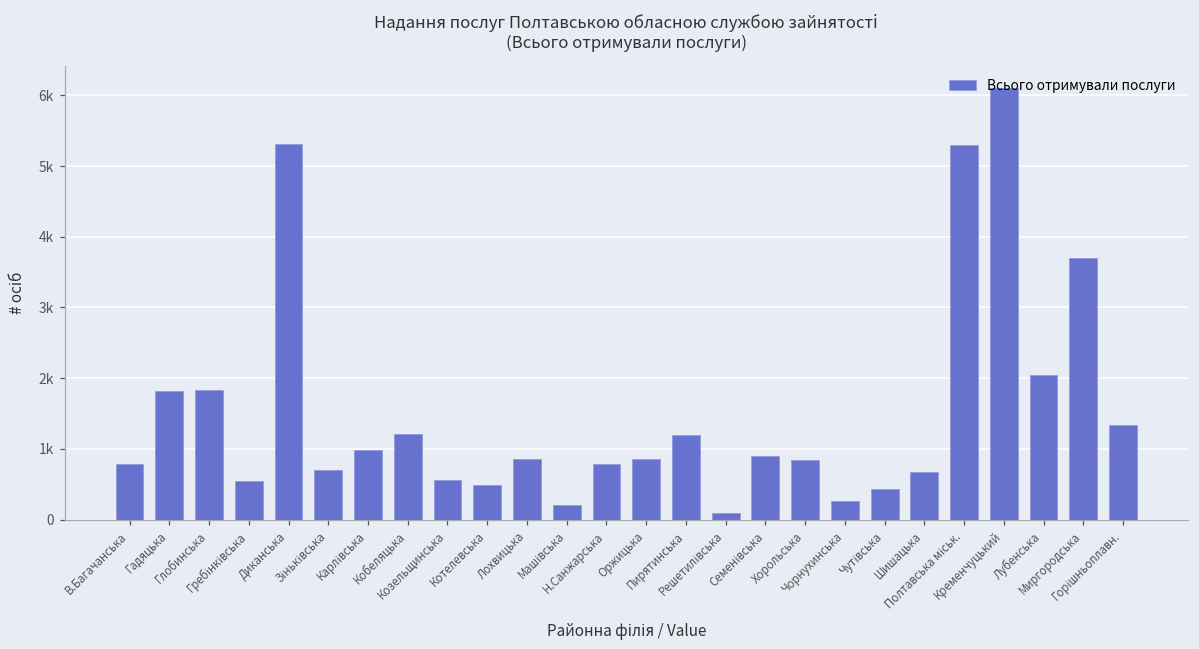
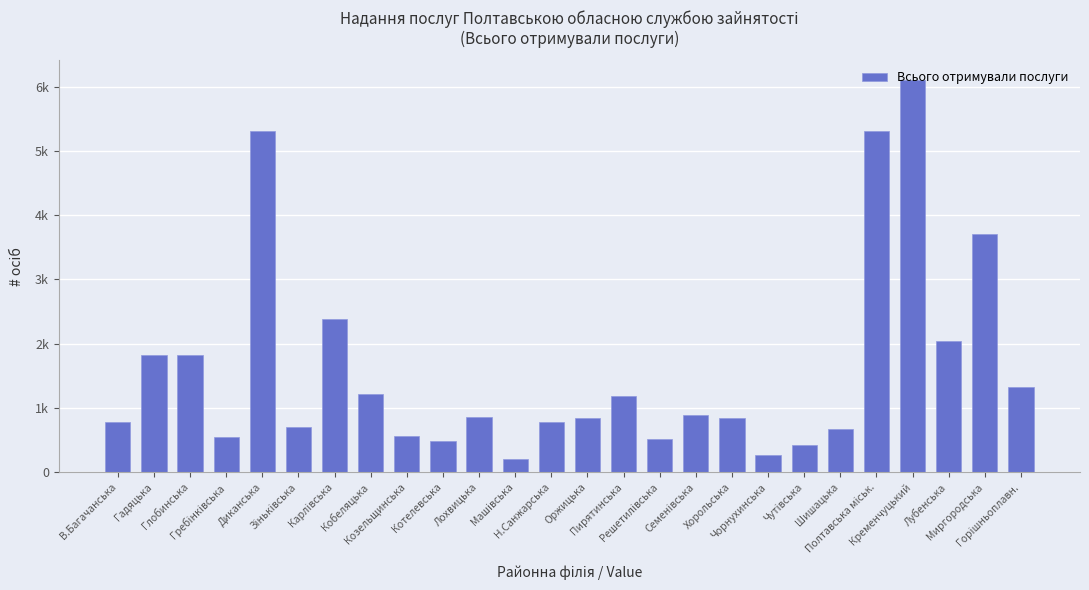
Карлівська: 1000 -> 2400
Решетилівська: 100 -> 500
